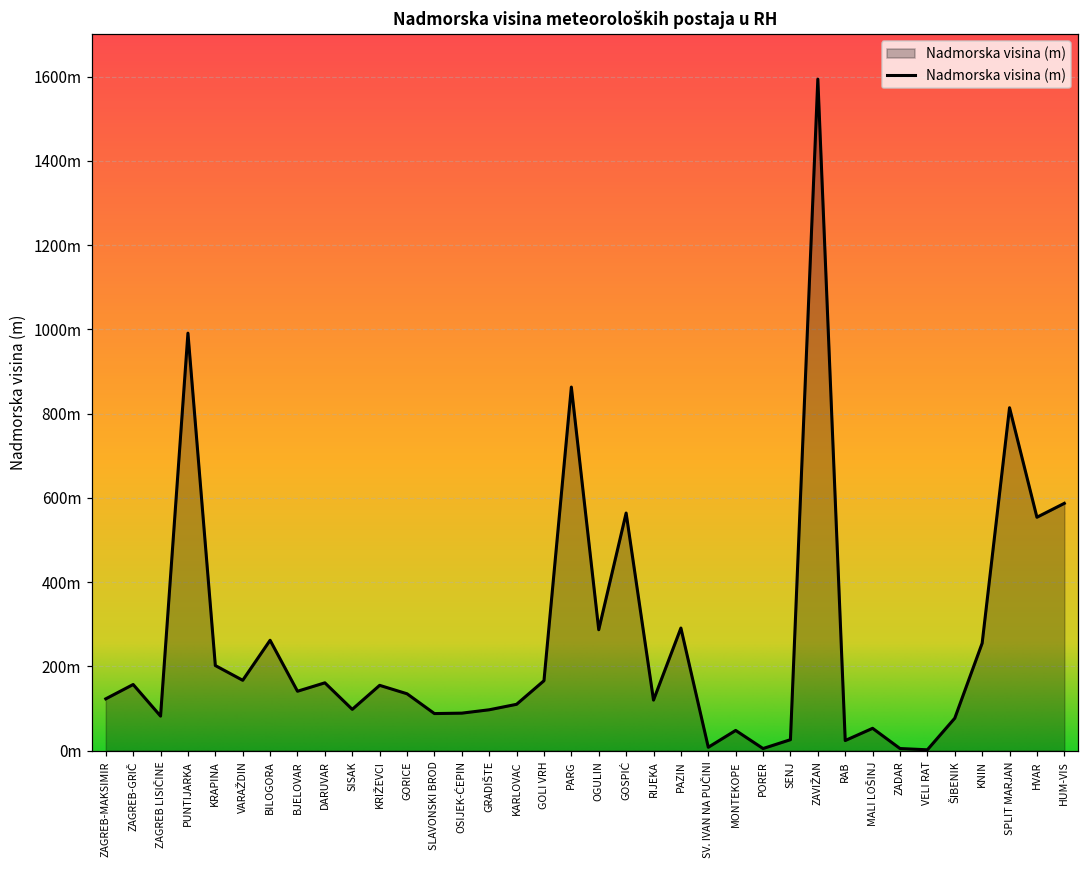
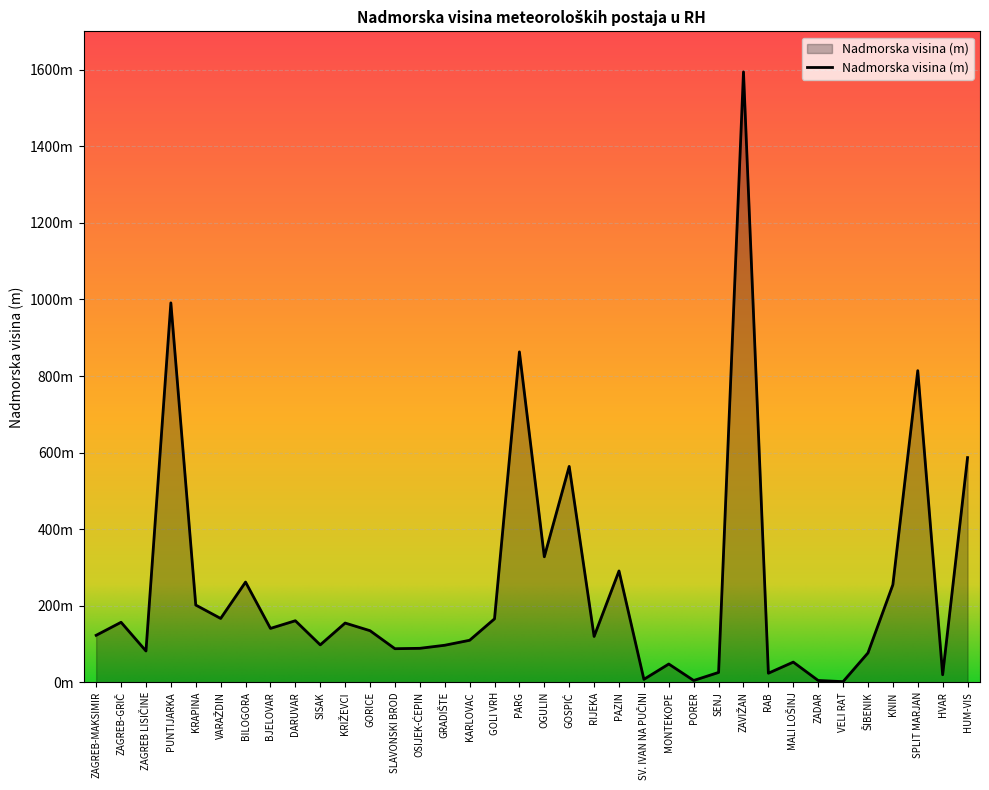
OGULIN: 290m -> 330m
HVAR: 550m -> 20m
